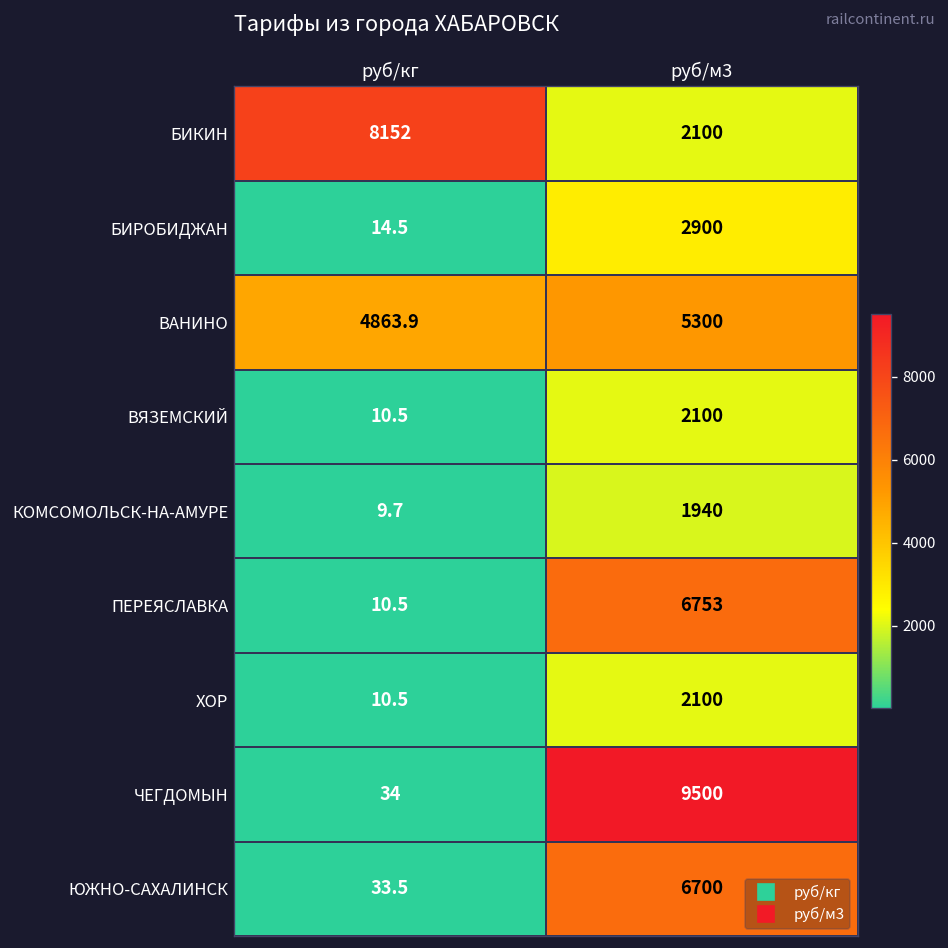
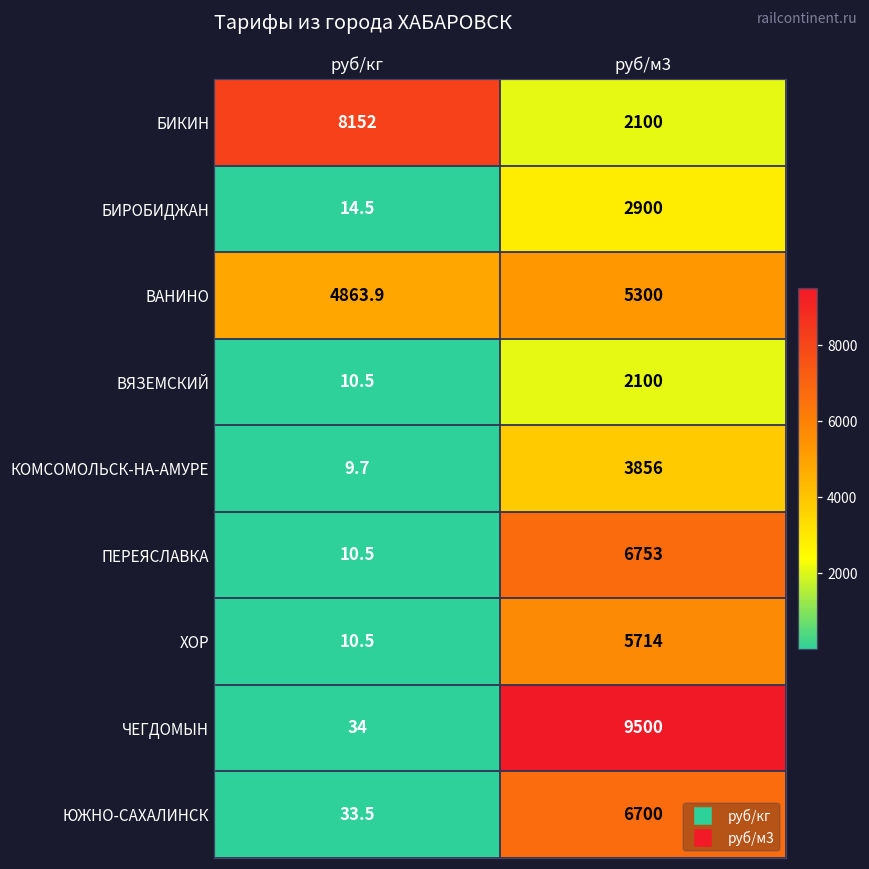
КОМСОМОЛЬСК-НА-АМУРЕ, руб/м3: 1940 -> 3856
ХОР, руб/м3: 2100 -> 5714
